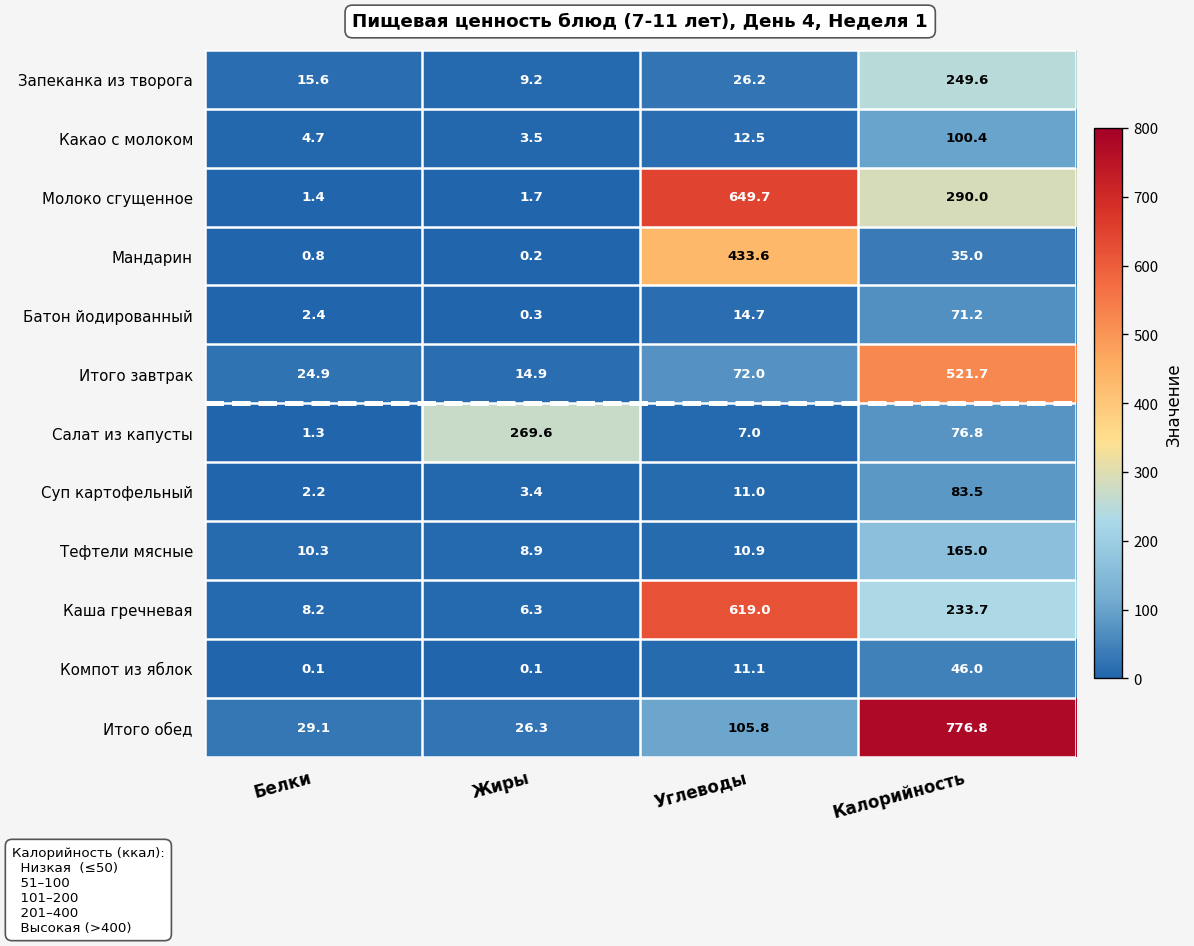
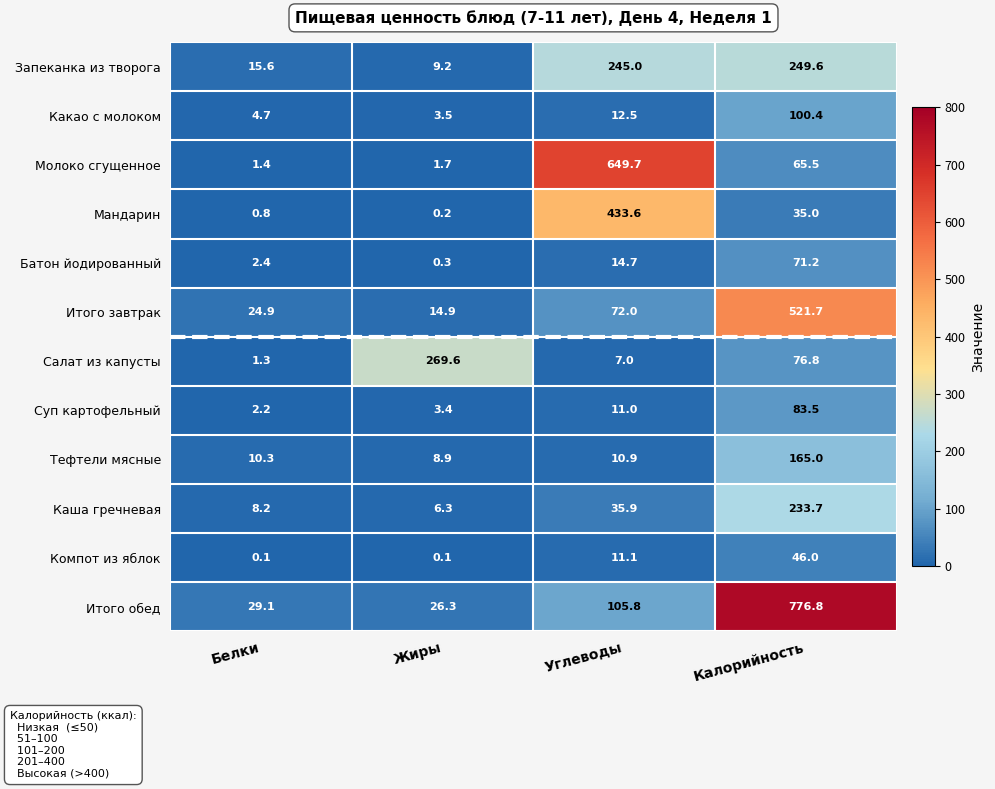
Запеканка из творога, Углеводы: 26.2 -> 245.0
Молоко сгущенное, Калорийность: 290.0 -> 65.5
Каша гречневая, Углеводы: 619.0 -> 35.9
